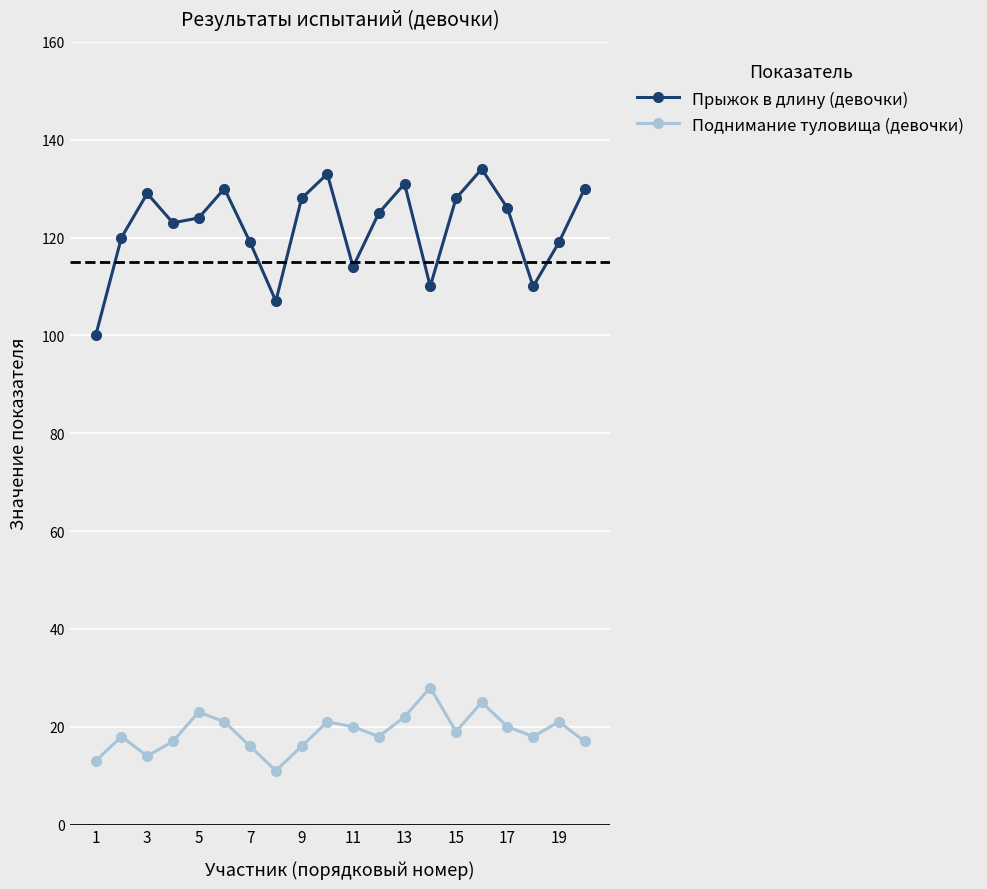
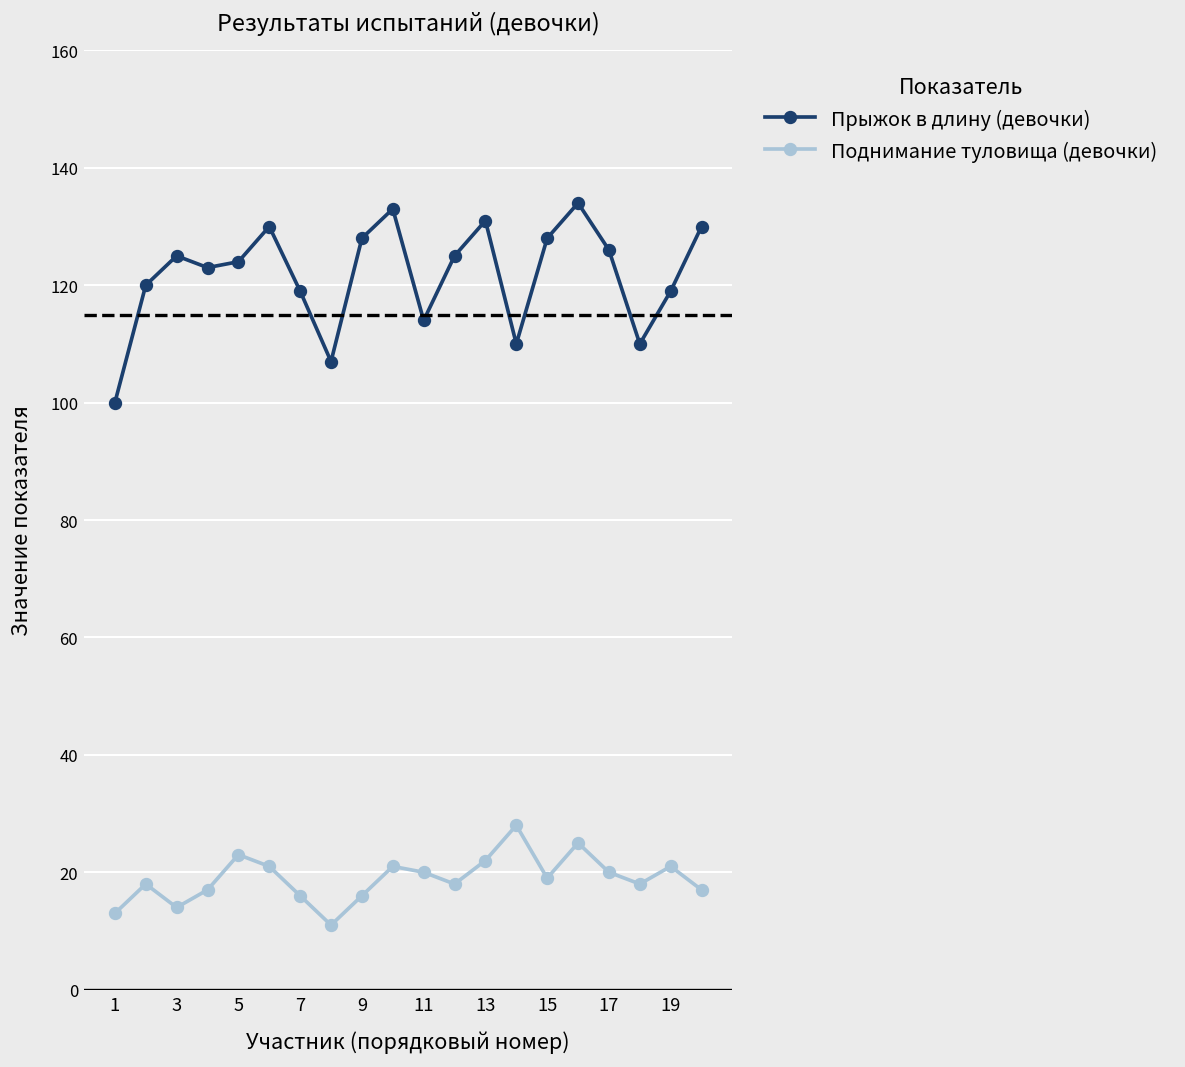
Прыжок в длину (девочки), 3: 129 -> 125
